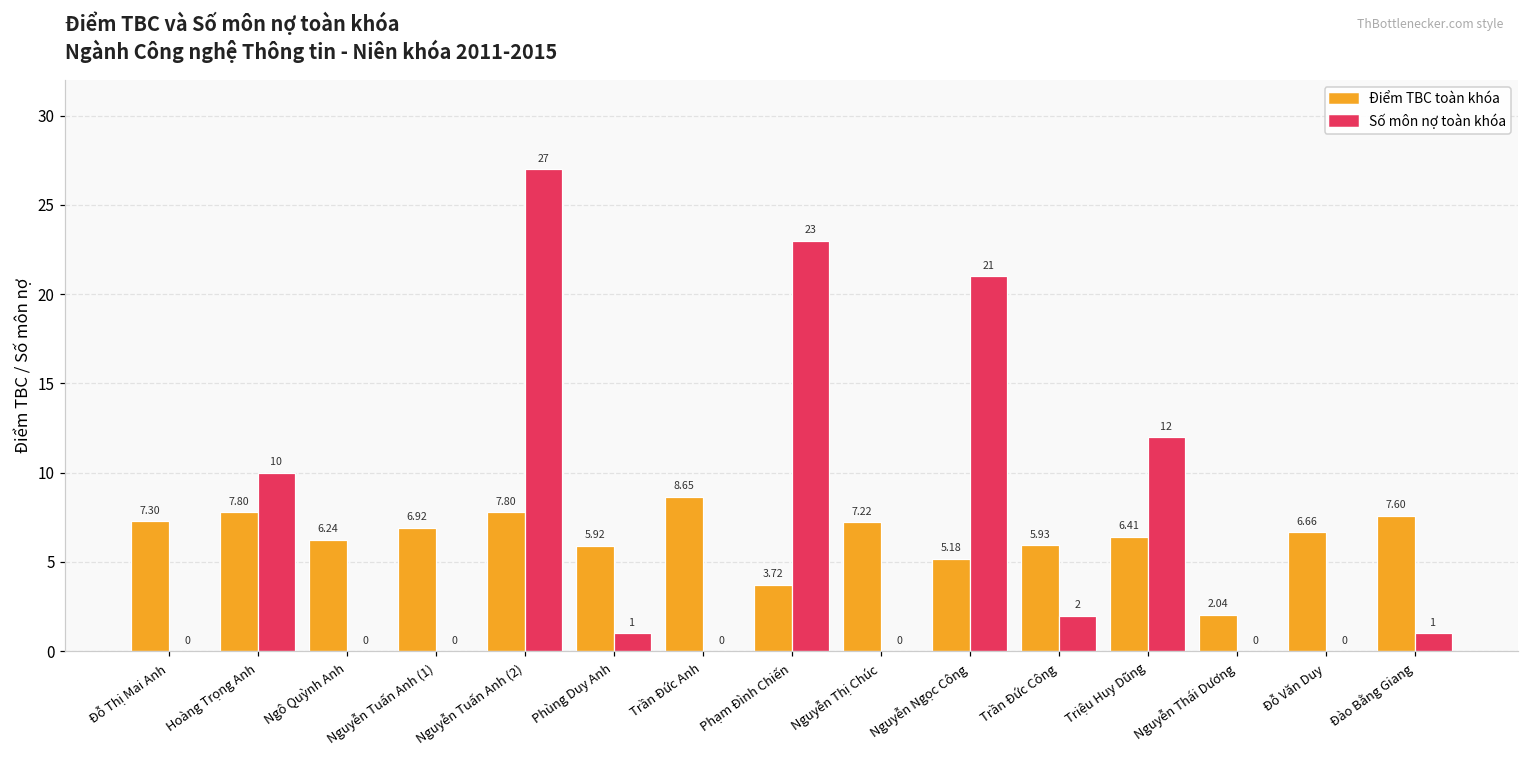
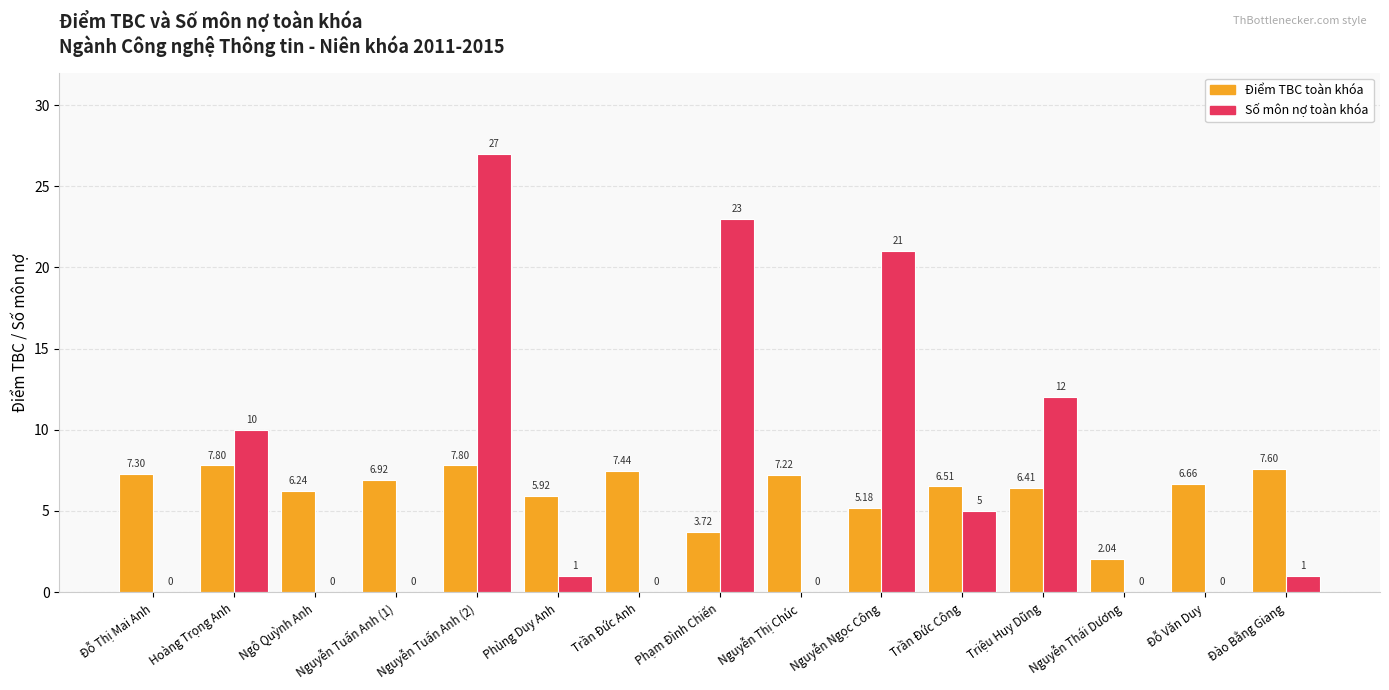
Điểm TBC toàn khóa, Trần Đức Anh: 8.65 -> 7.44
Điểm TBC toàn khóa, Trần Đức Công: 5.93 -> 6.51
Số môn nợ toàn khóa, Trần Đức Công: 2 -> 5
